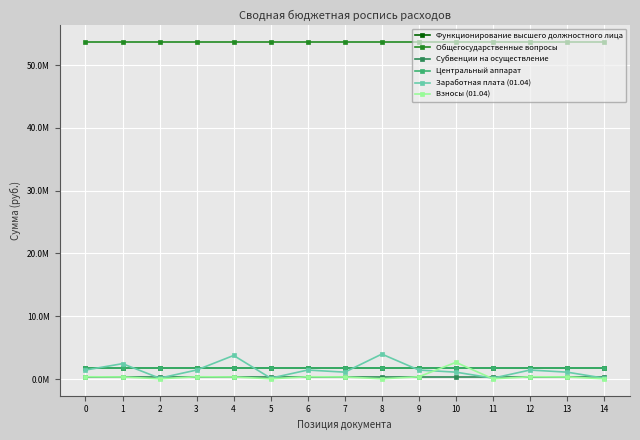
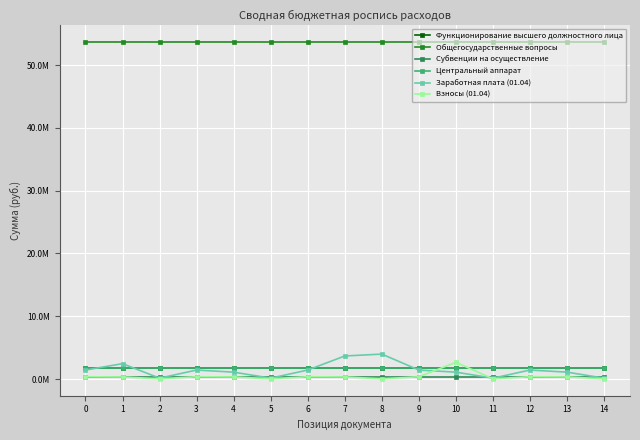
Заработная плата (01.04), 4: 4000000 -> 1000000
Заработная плата (01.04), 7: 1000000 -> 4000000
